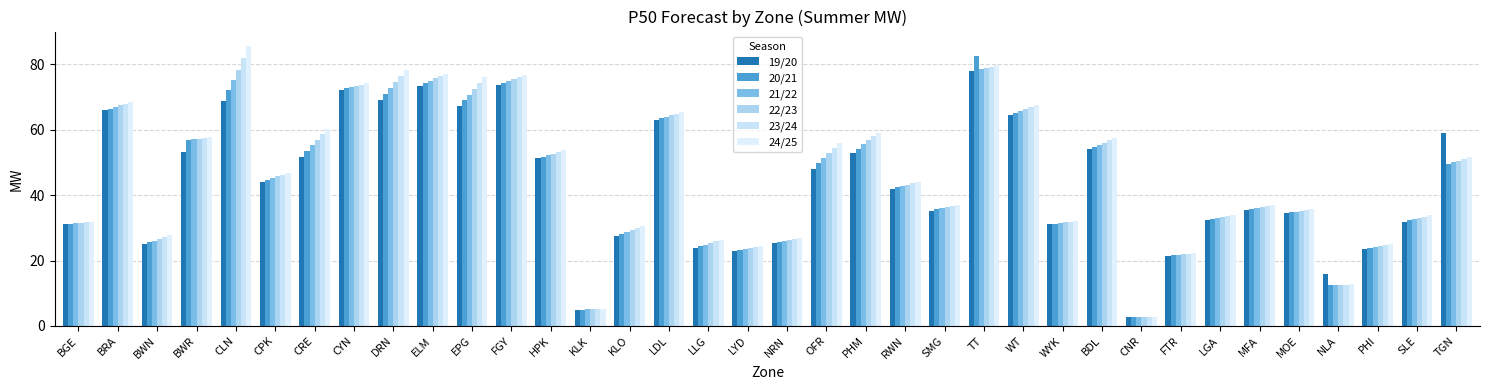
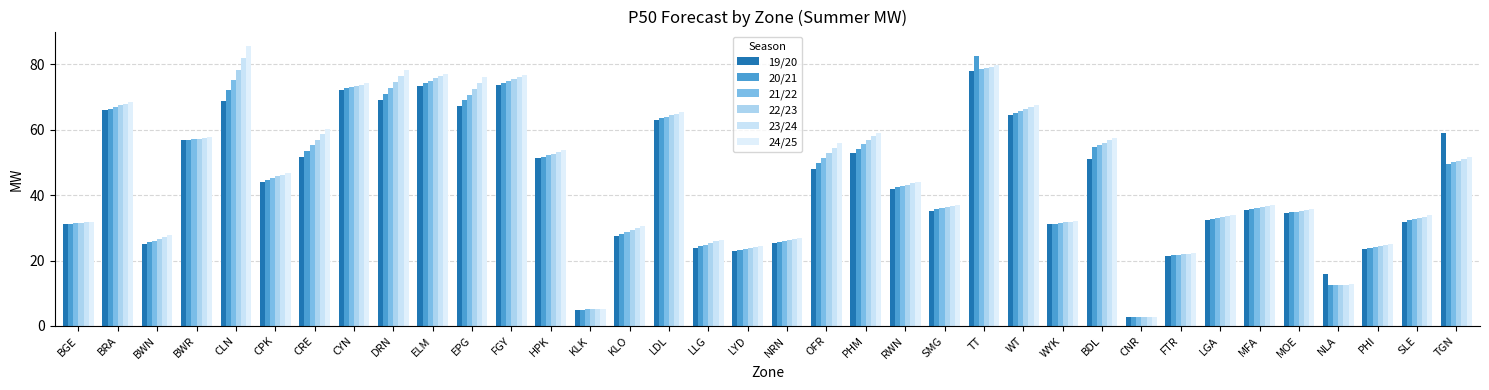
19/20, BWR: 53 -> 57
19/20, BDL: 54 -> 51
